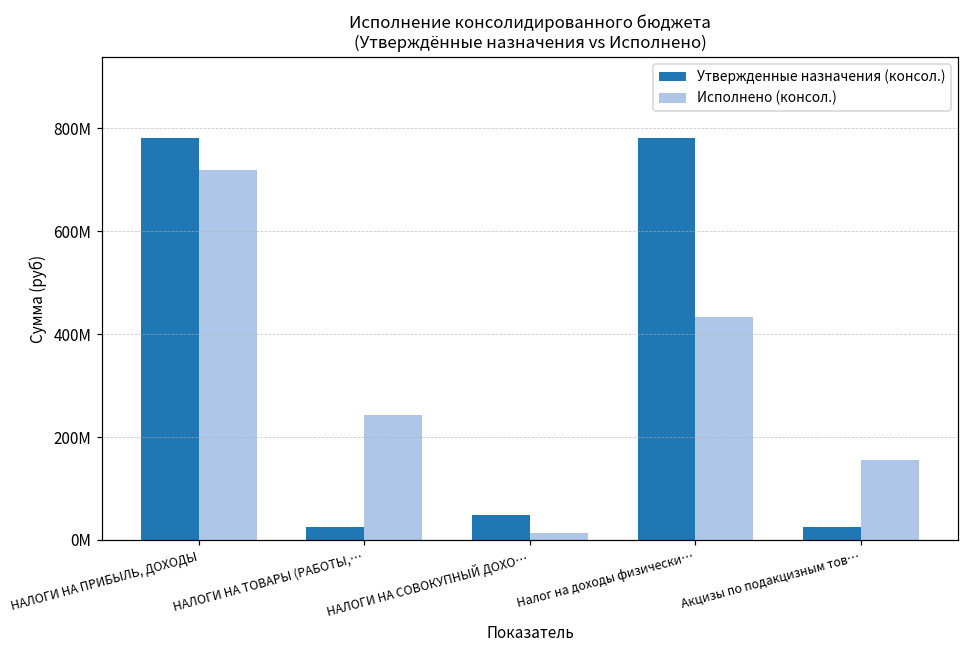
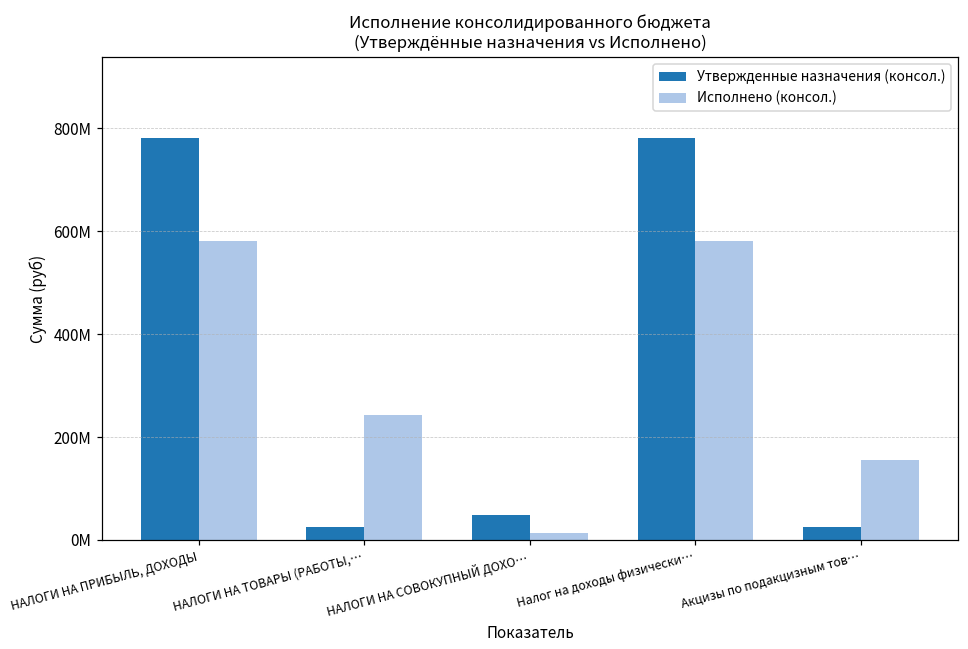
Исполнено (консол.), НАЛОГИ НА ПРИБЫЛЬ, ДОХОДЫ: 720000000 -> 580000000
Исполнено (консол.), Налог на доходы физически…: 430000000 -> 580000000
